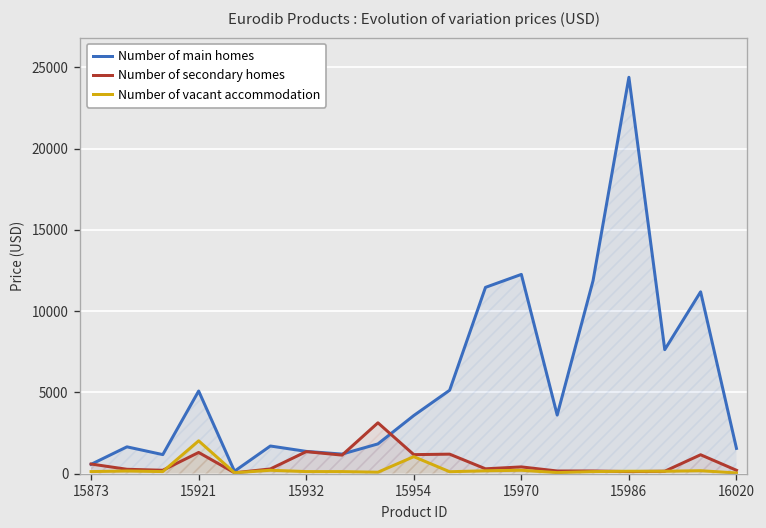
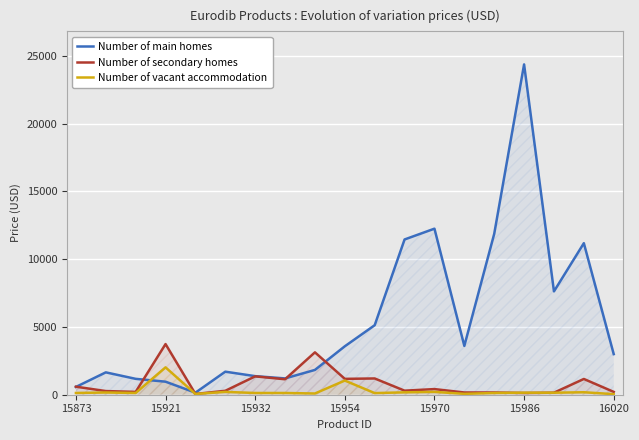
Number of main homes, 15921: 5100 -> 1000
Number of secondary homes, 15921: 1300 -> 3700
Number of main homes, 16020: 1600 -> 3000
